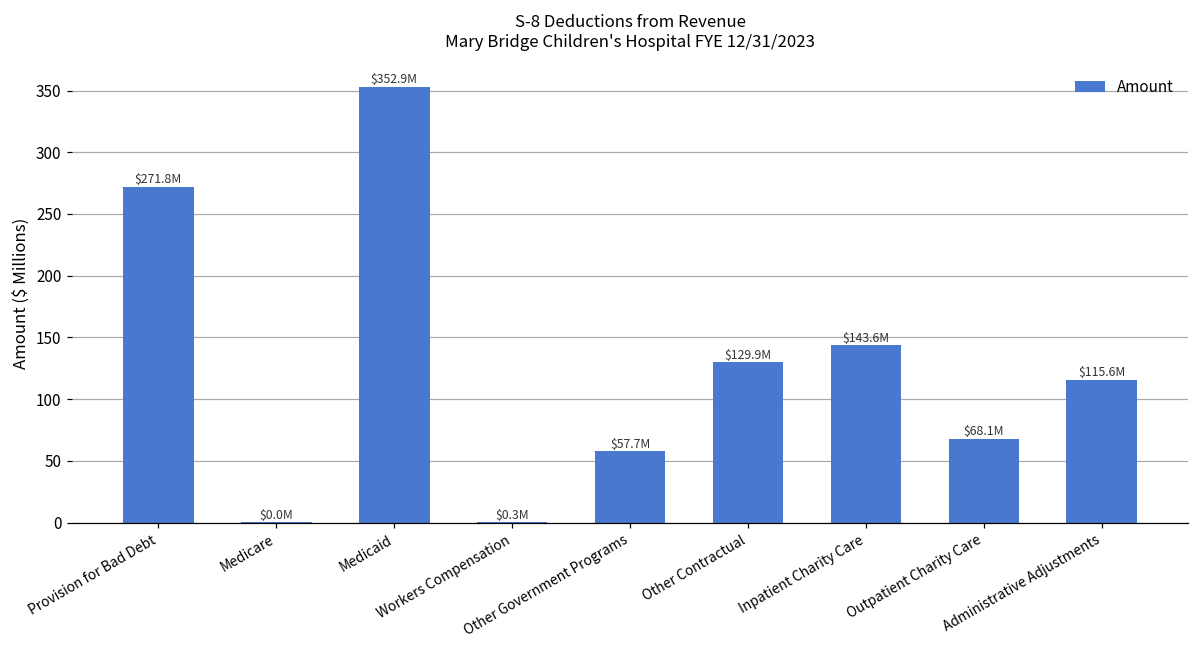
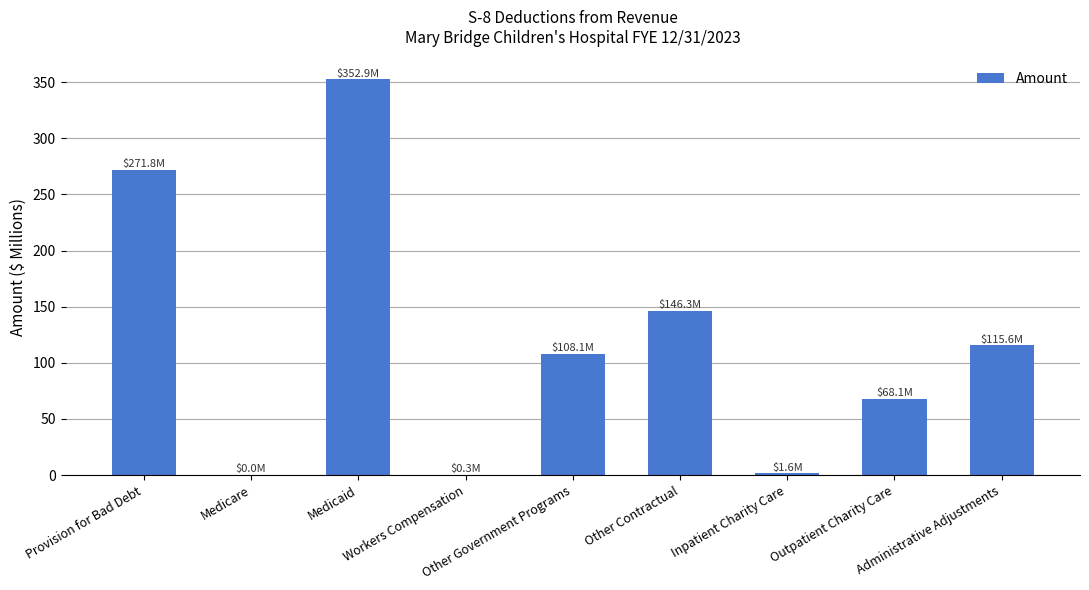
Other Government Programs: $57.7M -> $108.1M
Other Contractual: $129.9M -> $146.3M
Inpatient Charity Care: $143.6M -> $1.6M
